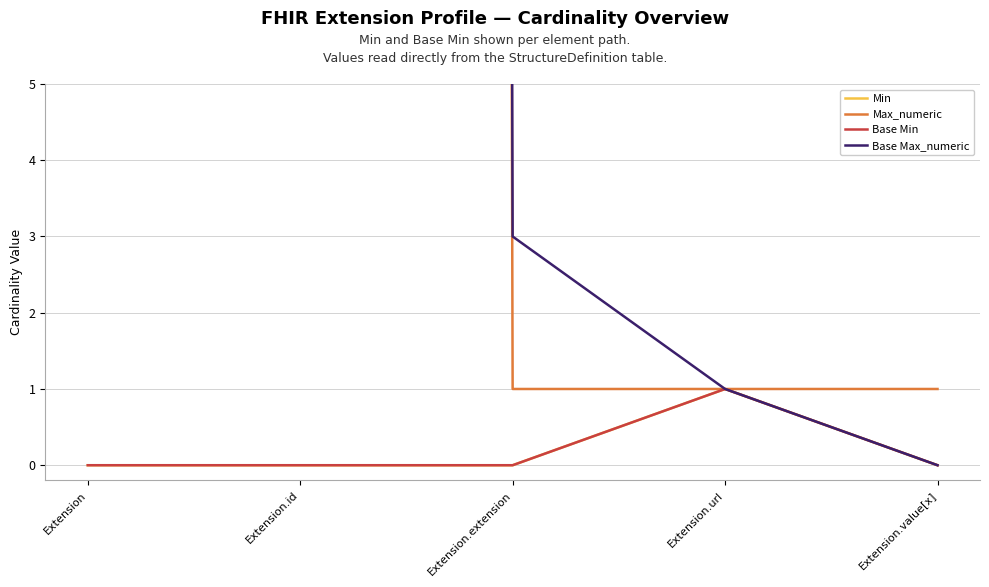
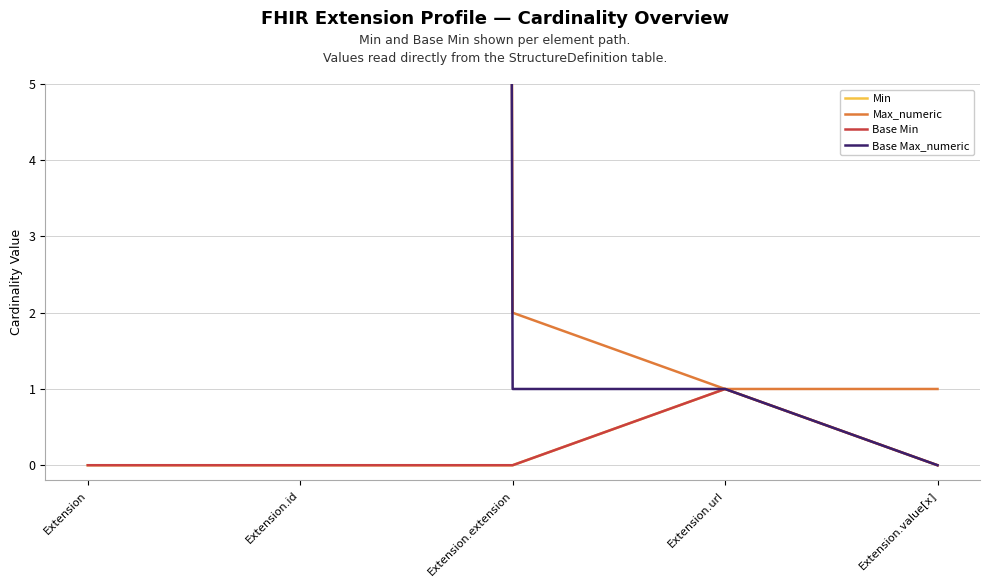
Max_numeric, Extension.extension: 1 -> 2
Base Max_numeric, Extension.extension: 3 -> 1
